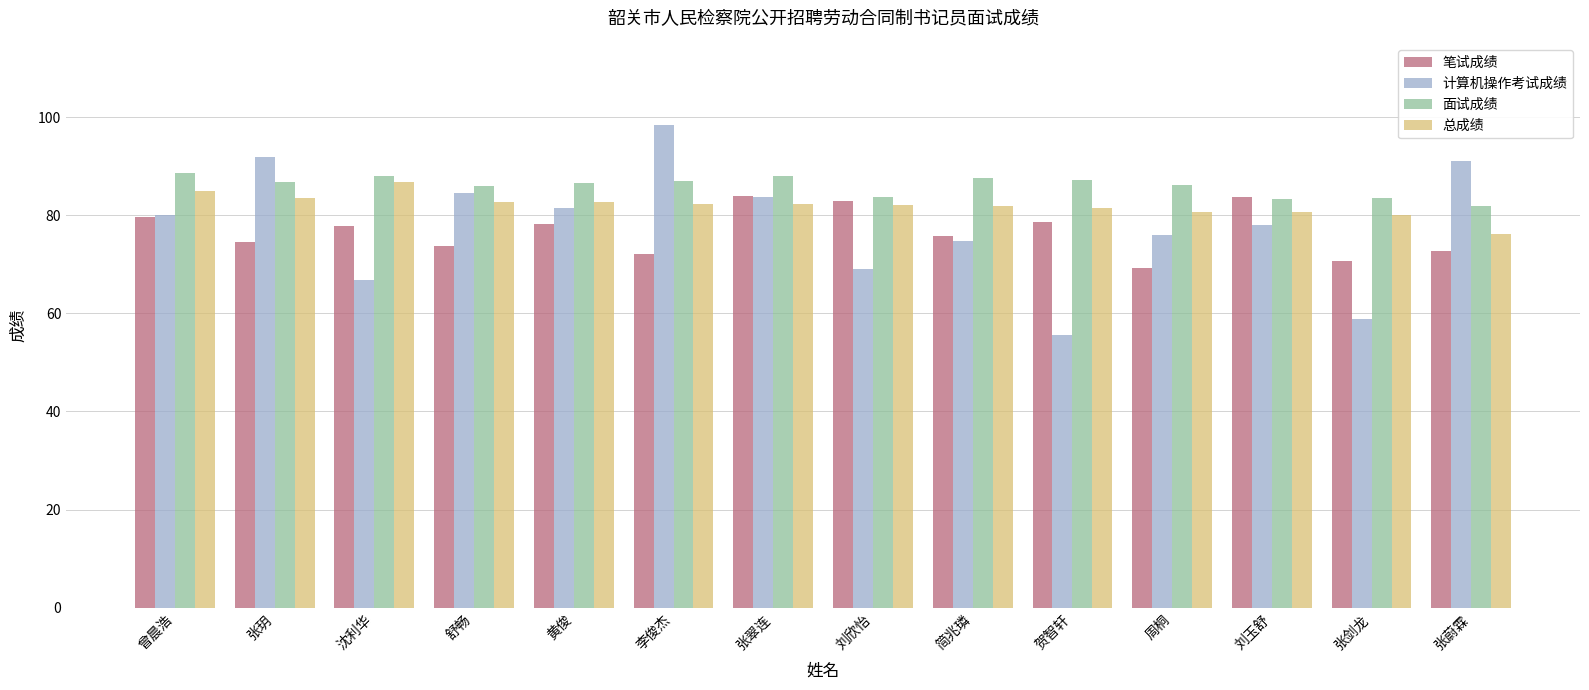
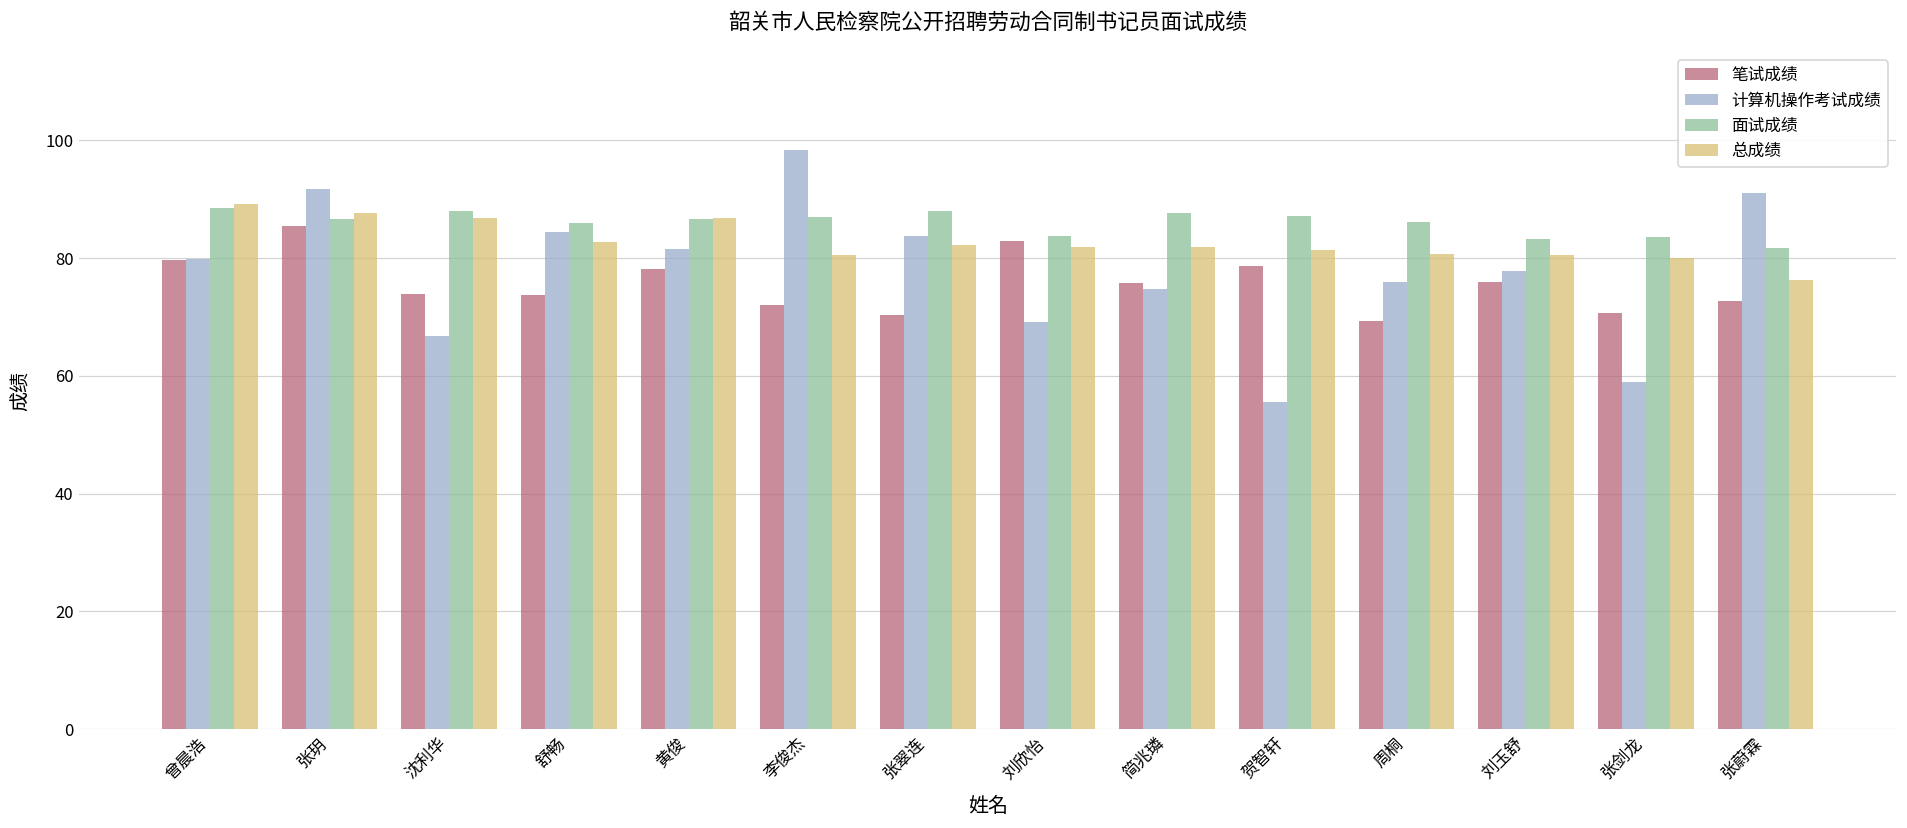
总成绩, 曾晨浩: 85 -> 89
笔试成绩, 张玥: 75 -> 86
总成绩, 张玥: 84 -> 88
笔试成绩, 沈利华: 78 -> 74
总成绩, 黄俊: 83 -> 87
总成绩, 李俊杰: 82 -> 81
笔试成绩, 张翠连: 84 -> 70
笔试成绩, 刘玉舒: 84 -> 76
